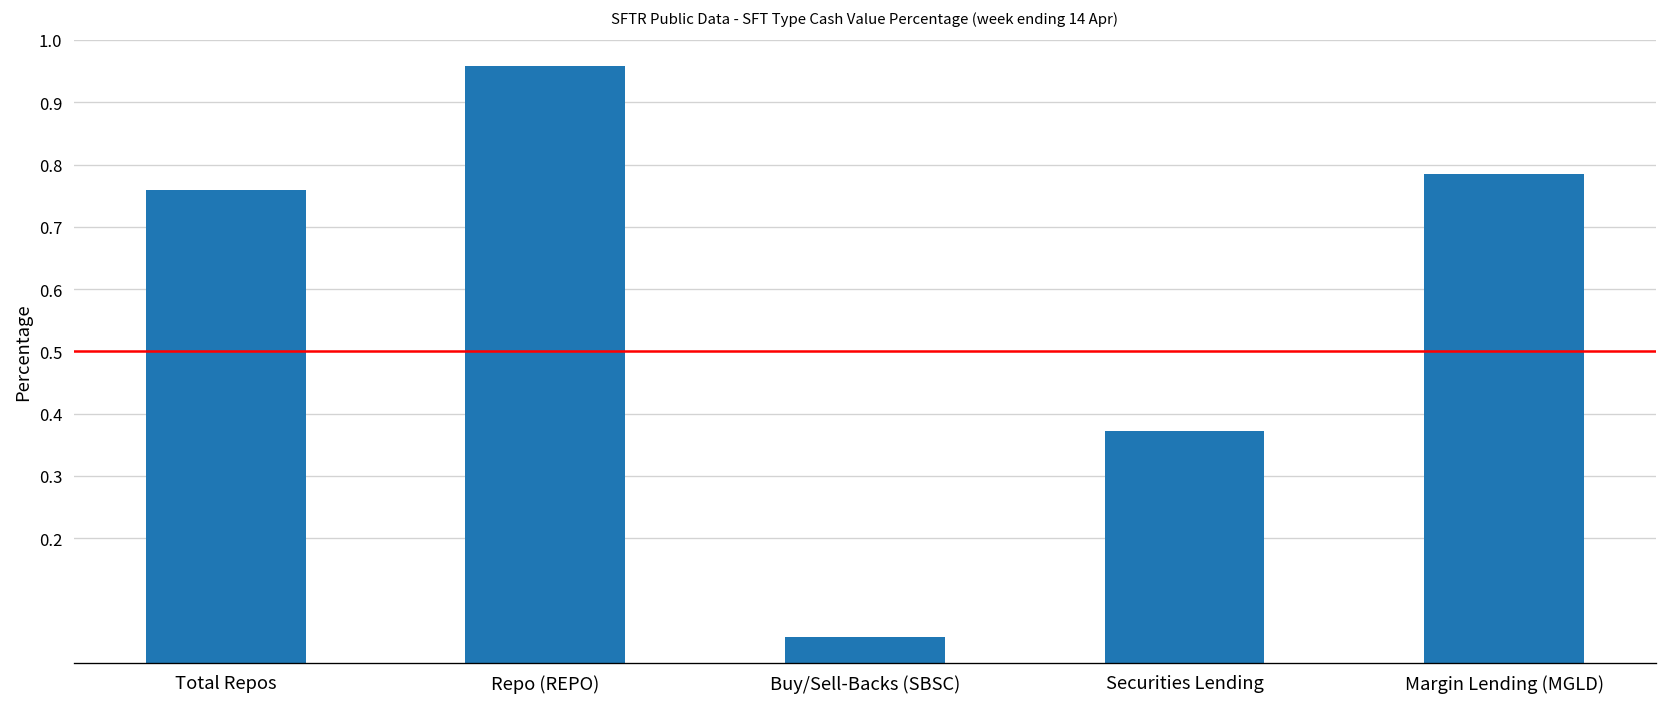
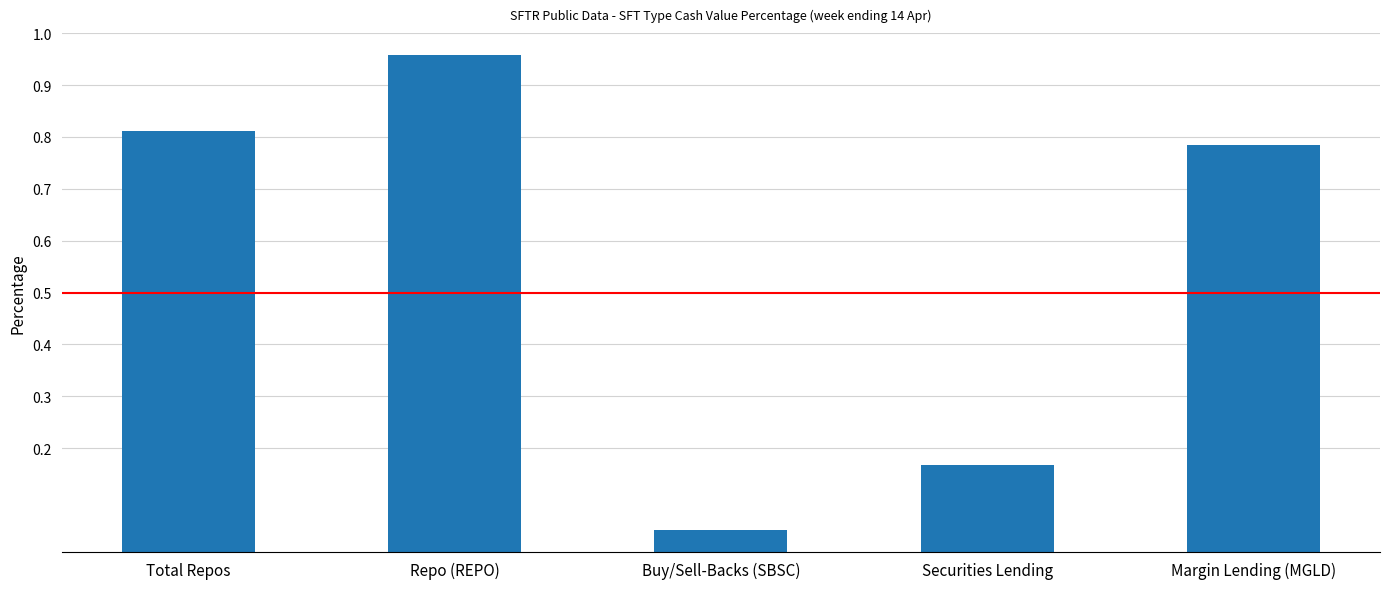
Total Repos: 0.76 -> 0.81
Securities Lending: 0.37 -> 0.17
